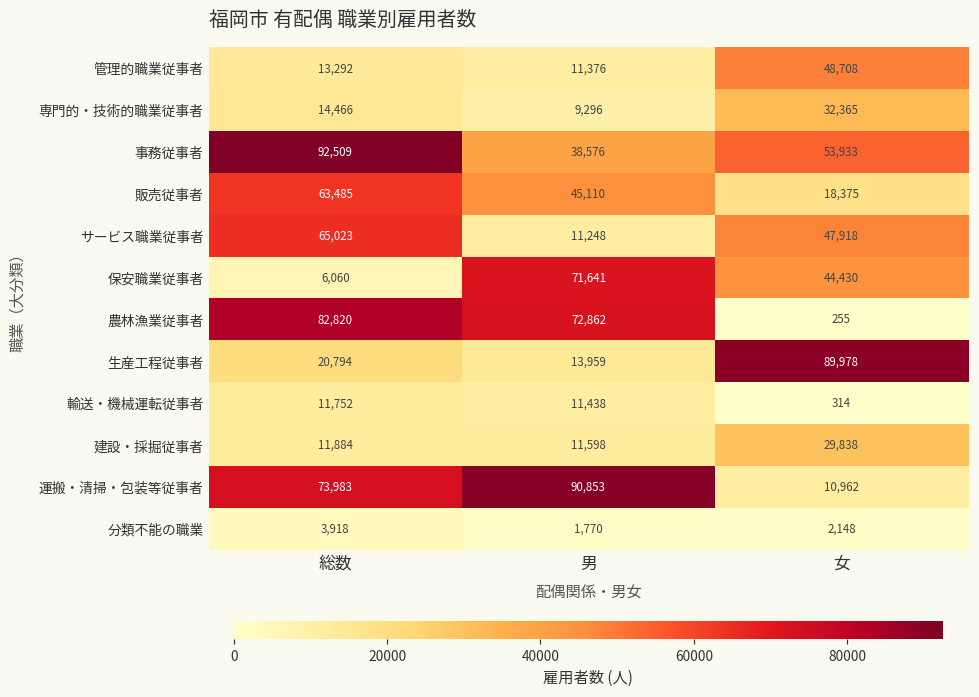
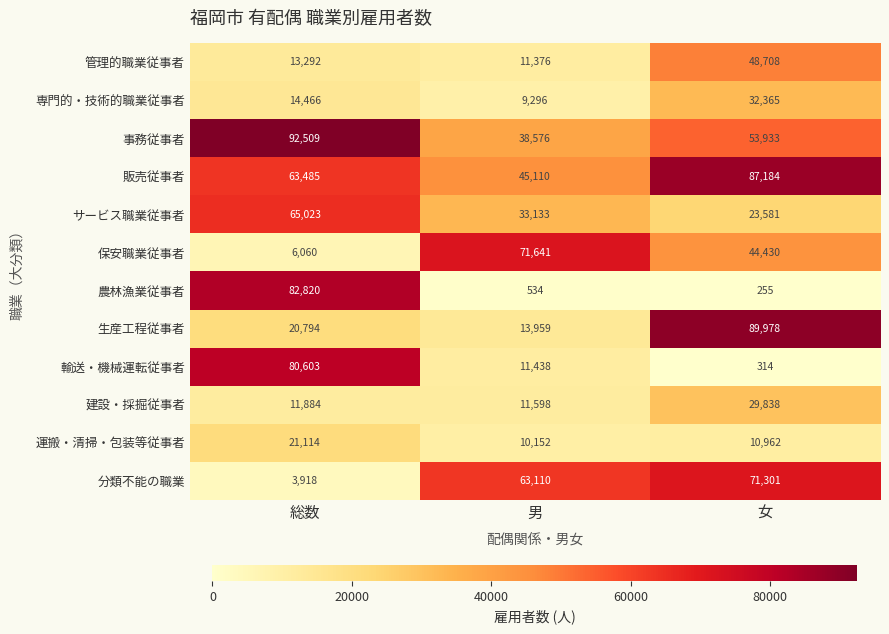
販売従事者, 女: 18,375 -> 87,184
サービス職業従事者, 男: 11,248 -> 33,133
サービス職業従事者, 女: 47,918 -> 23,581
農林漁業従事者, 男: 72,862 -> 534
輸送・機械運転従事者, 総数: 11,752 -> 80,603
運搬・清掃・包装等従事者, 総数: 73,983 -> 21,114
運搬・清掃・包装等従事者, 男: 90,853 -> 10,152
分類不能の職業, 男: 1,770 -> 63,110
分類不能の職業, 女: 2,148 -> 71,301
